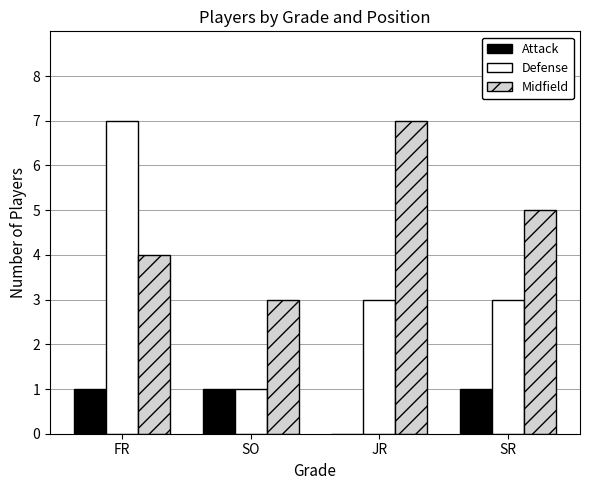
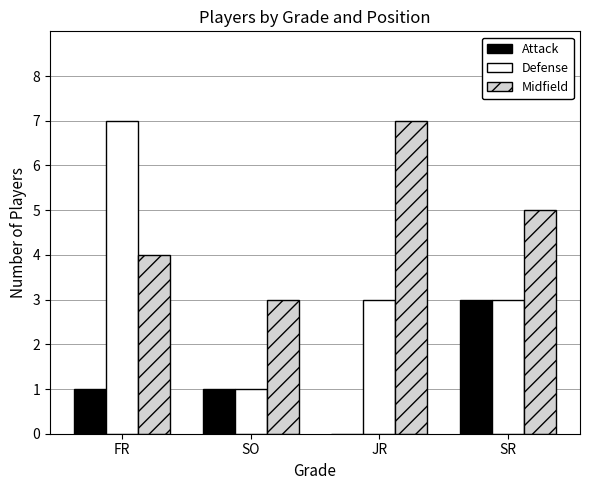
Attack, SR: 1 -> 3
